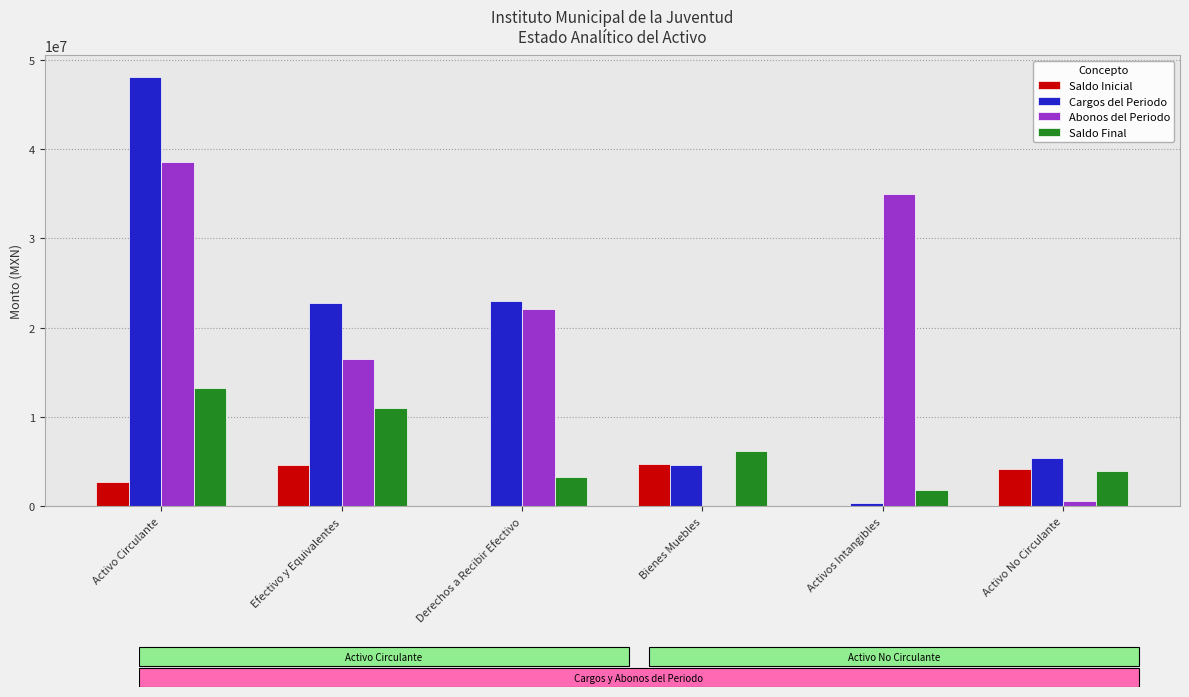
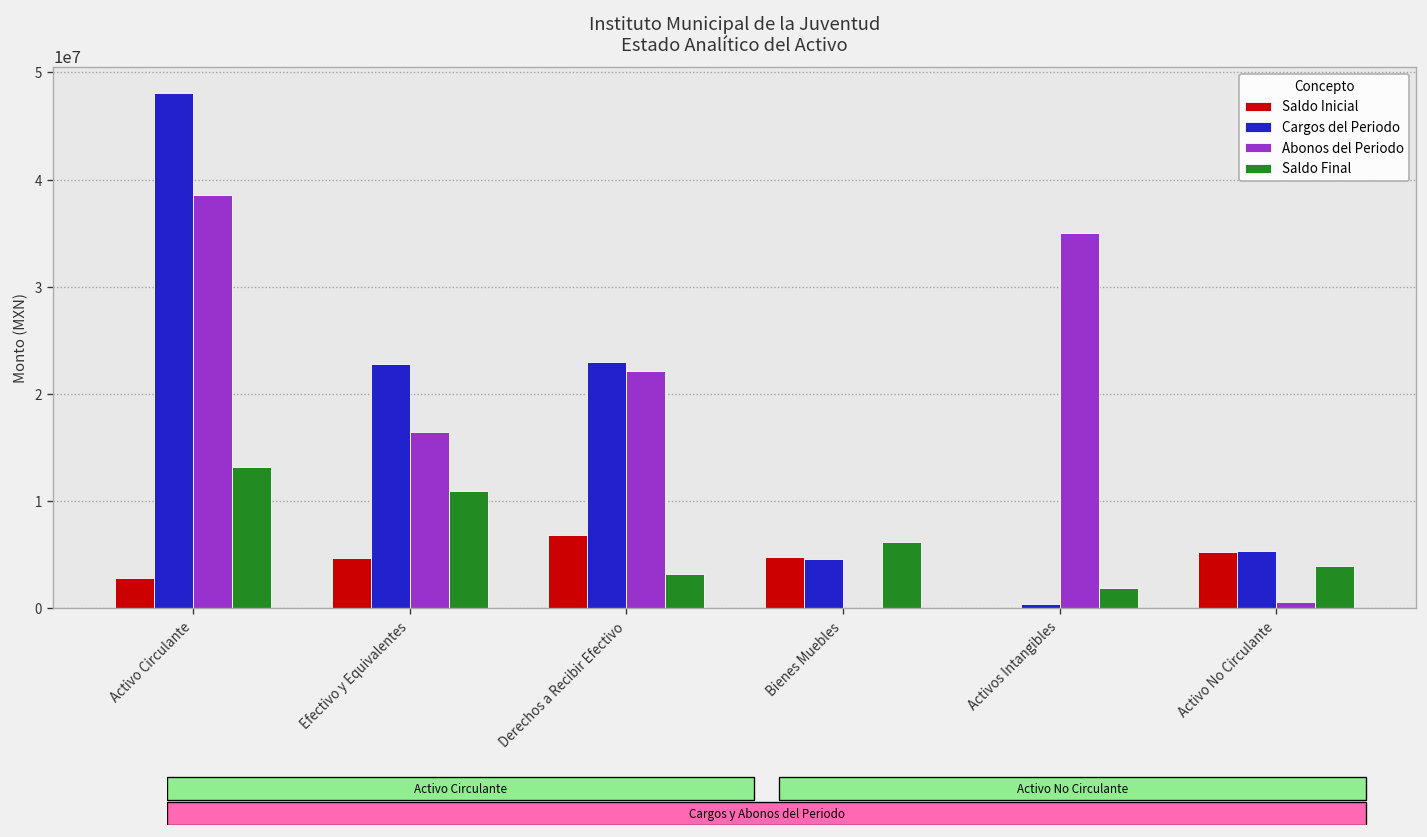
Saldo Inicial, Derechos a Recibir Efectivo: 0 -> 7000000
Saldo Inicial, Activo No Circulante: 4000000 -> 5000000
